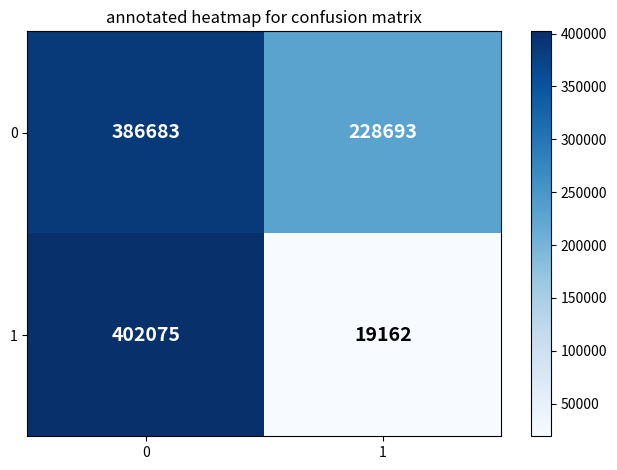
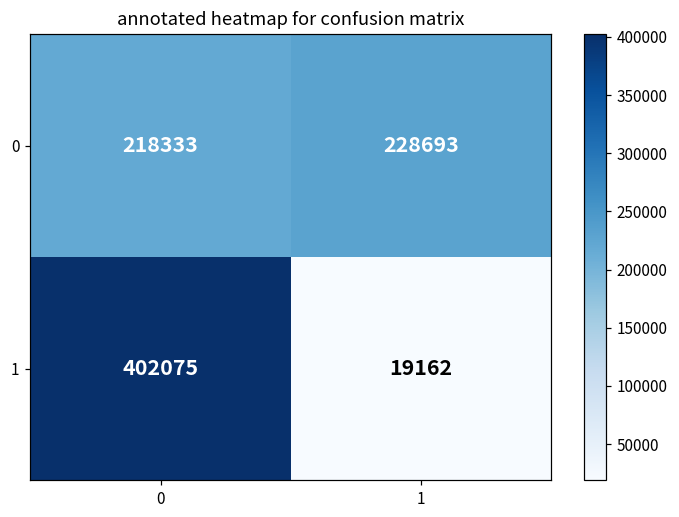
0, 0: 386683 -> 218333
